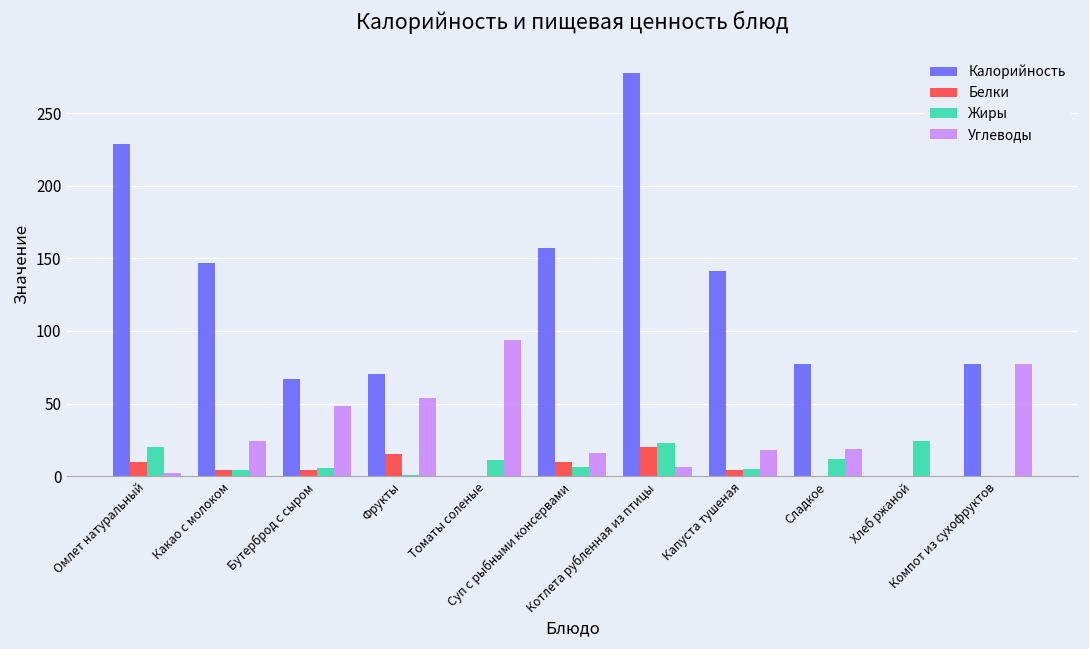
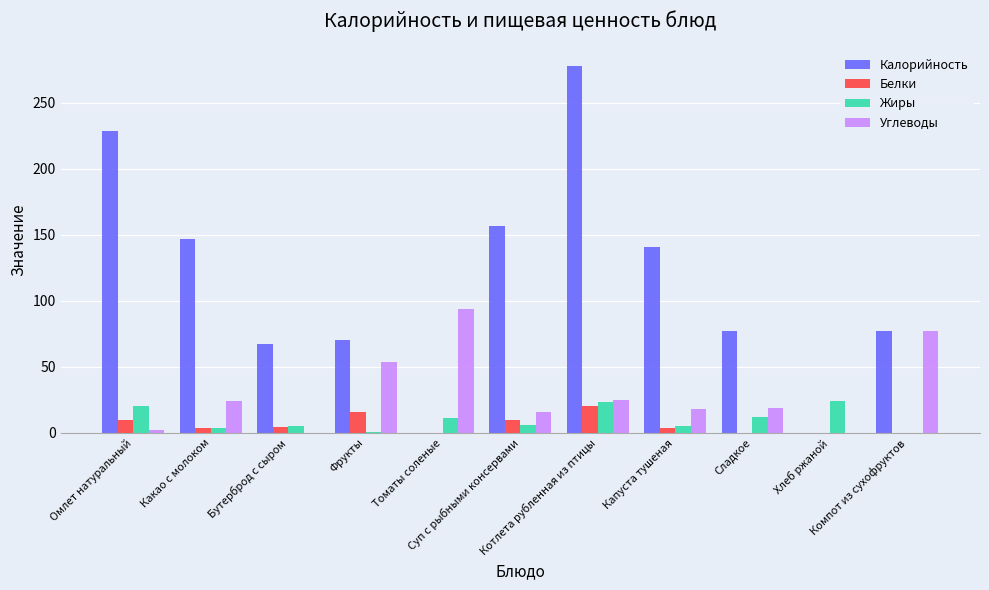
Углеводы, Бутерброд с сыром: 48 -> 0
Углеводы, Котлета рубленная из птицы: 6 -> 25
